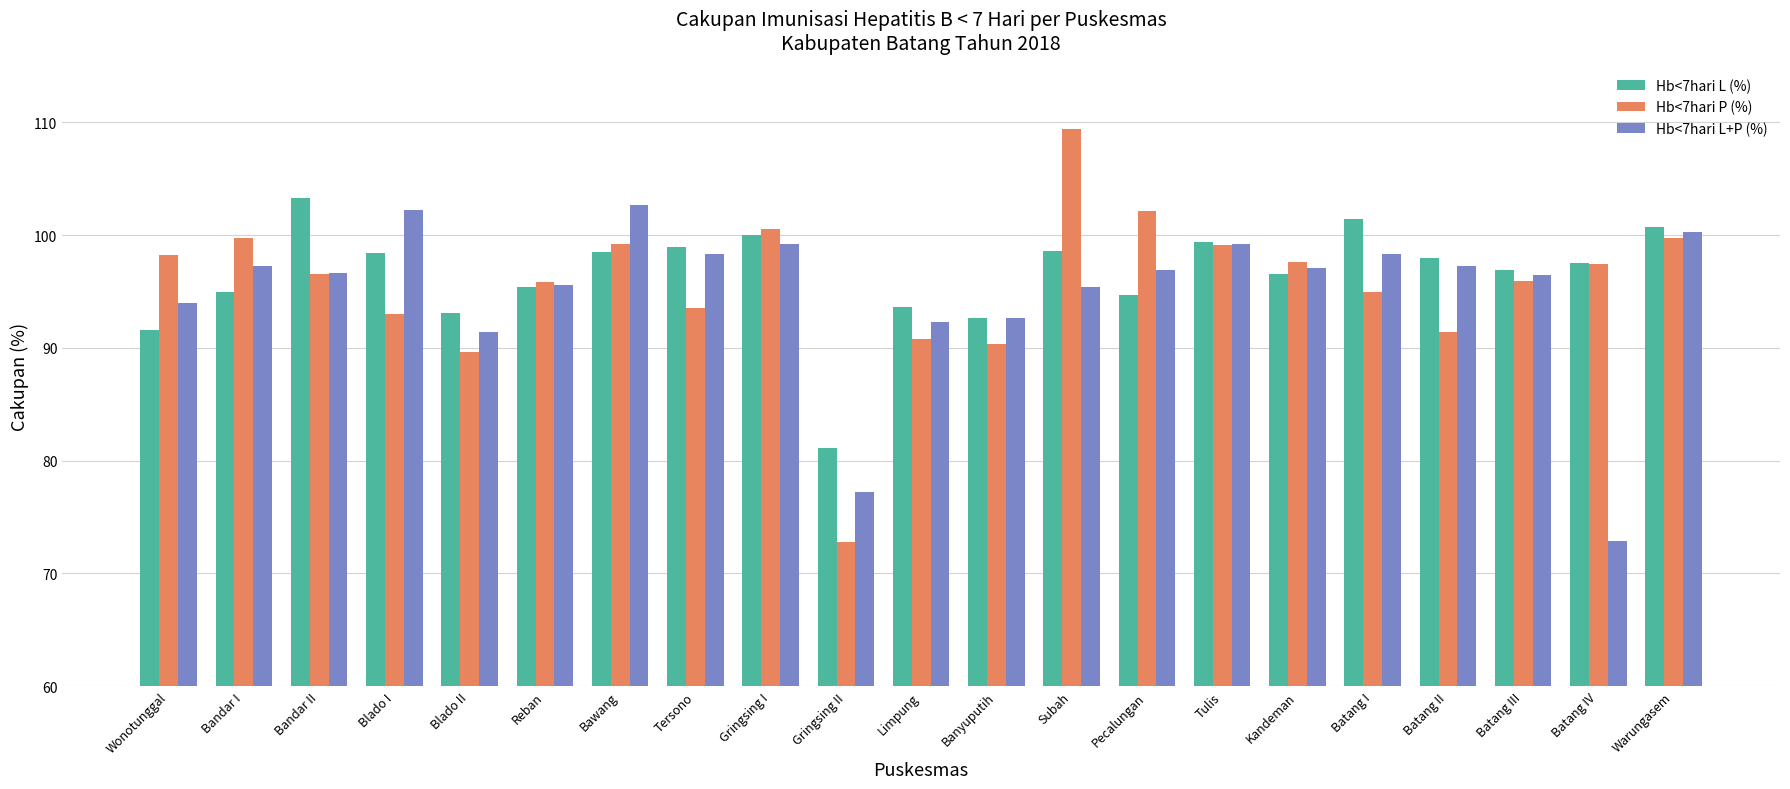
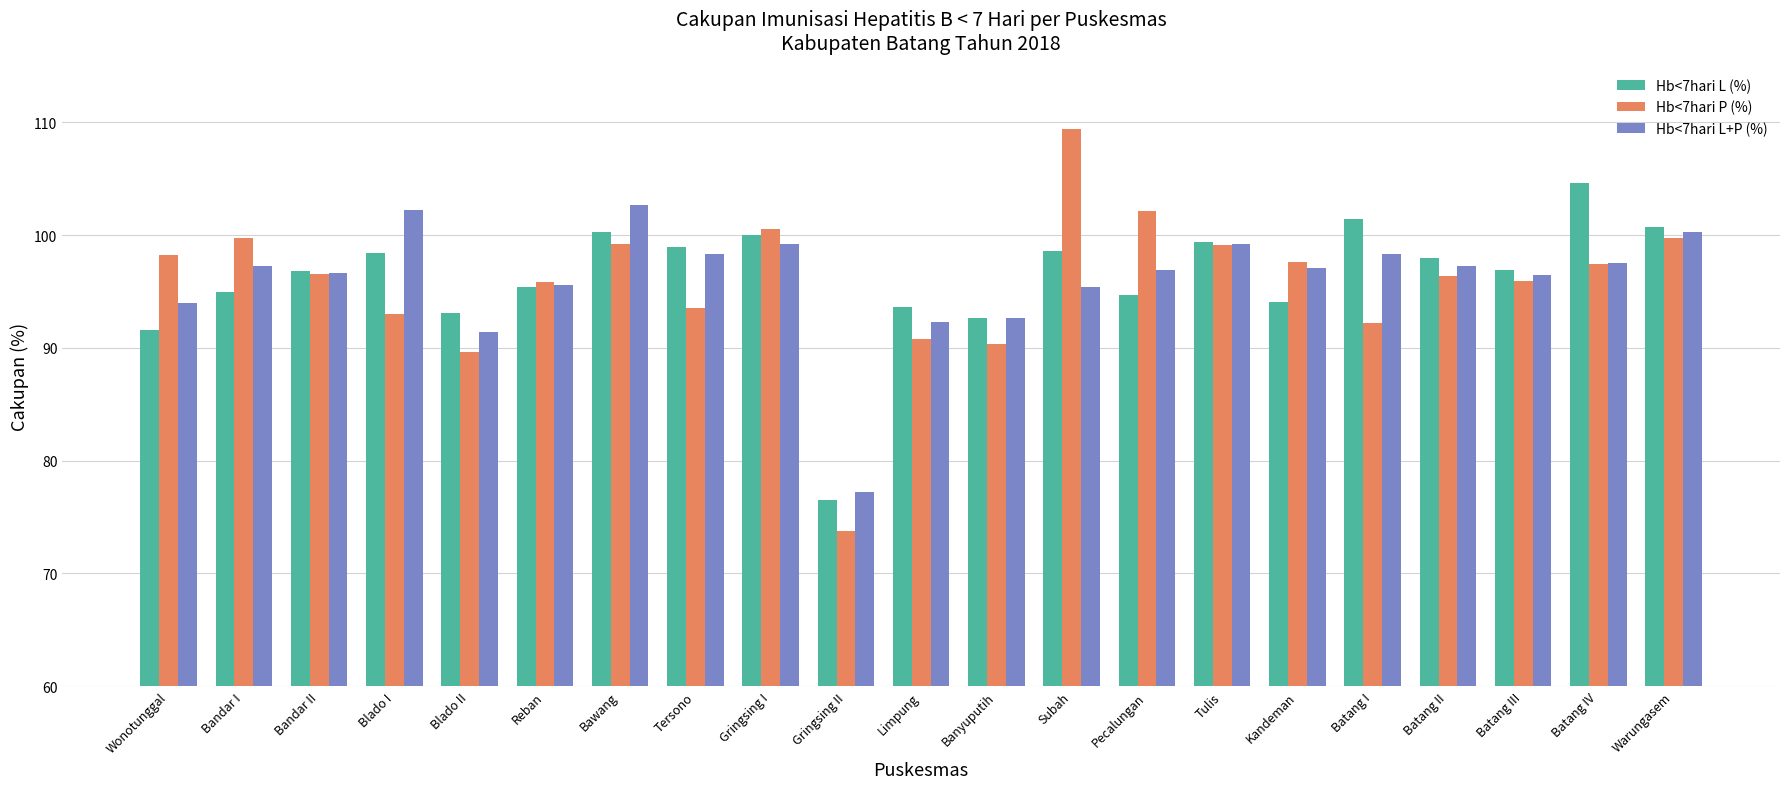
Hb<7hari L (%), Bandar II: 103.3 -> 96.8
Hb<7hari L (%), Bawang: 98.5 -> 100.2
Hb<7hari L (%), Gringsing II: 81.1 -> 76.5
Hb<7hari P (%), Gringsing II: 72.8 -> 73.7
Hb<7hari L (%), Kandeman: 96.6 -> 94.0
Hb<7hari P (%), Batang I: 94.9 -> 92.2
Hb<7hari P (%), Batang II: 91.4 -> 96.4
Hb<7hari L (%), Batang IV: 97.5 -> 104.6
Hb<7hari L+P (%), Batang IV: 72.9 -> 97.5
